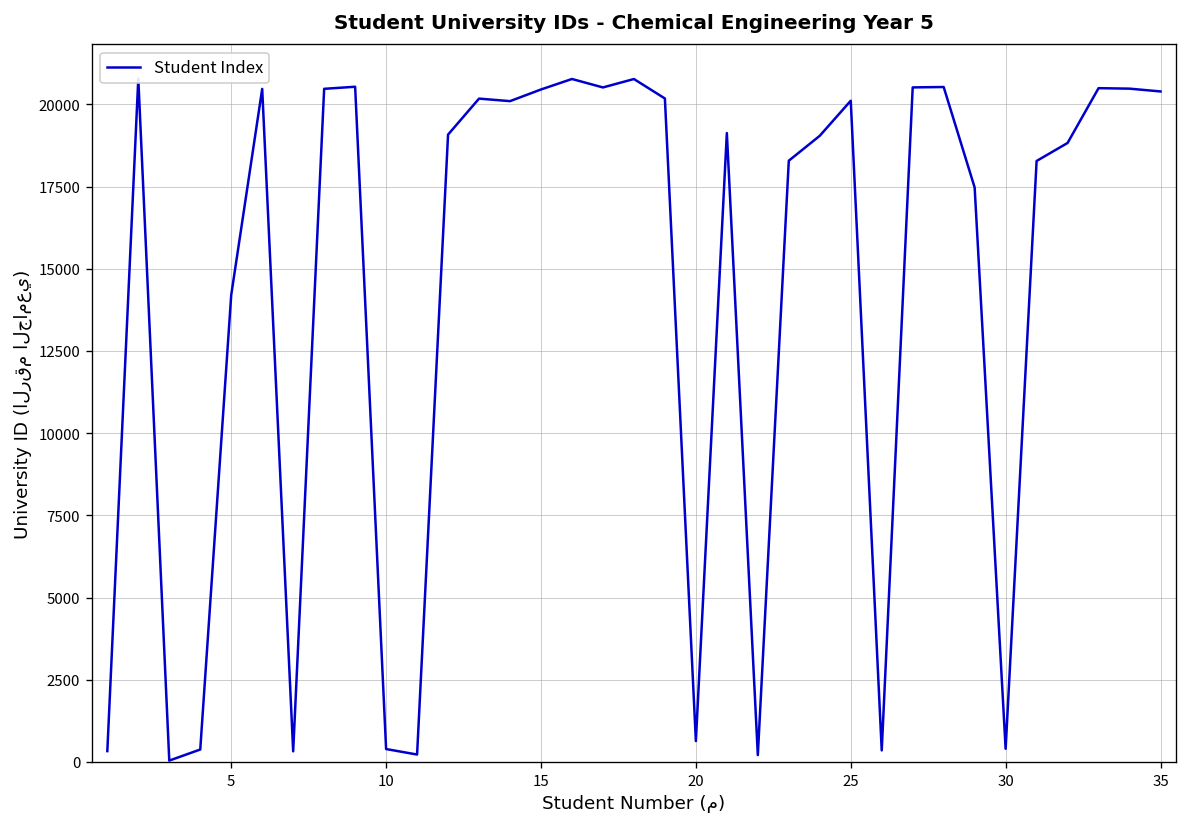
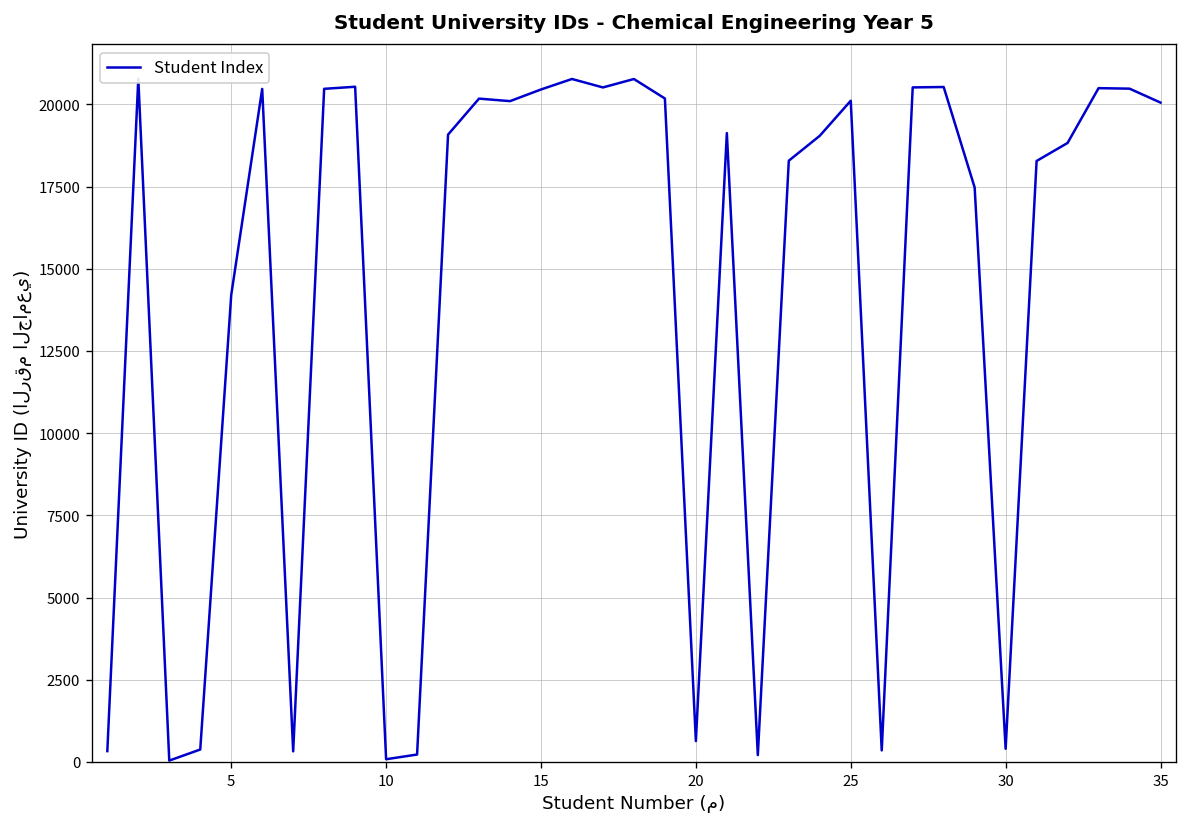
10: 400 -> 100
35: 20400 -> 20100
